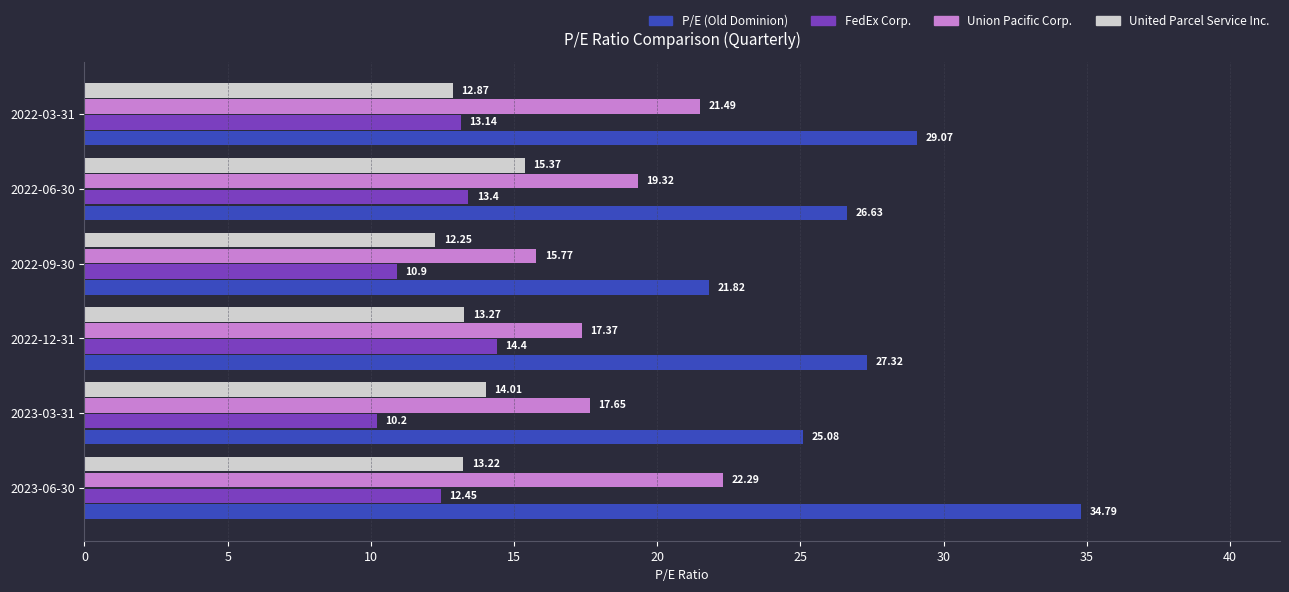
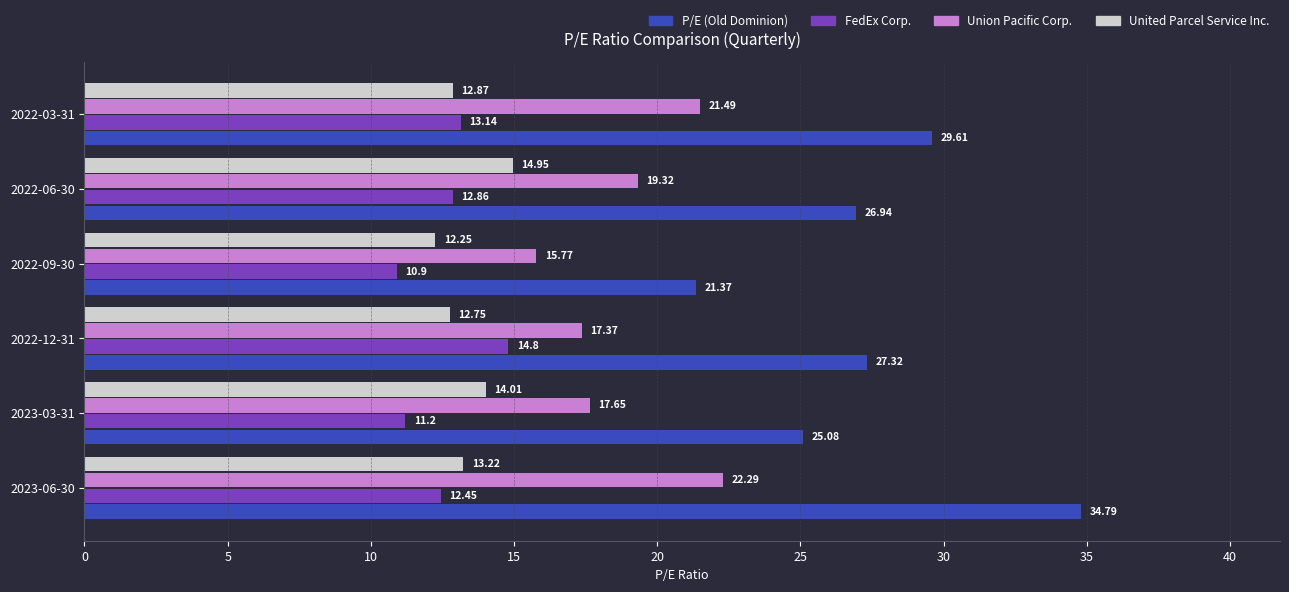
P/E (Old Dominion), 2022-03-31: 29.07 -> 29.61
United Parcel Service Inc., 2022-06-30: 15.37 -> 14.95
FedEx Corp., 2022-06-30: 13.4 -> 12.86
P/E (Old Dominion), 2022-06-30: 26.63 -> 26.94
P/E (Old Dominion), 2022-09-30: 21.82 -> 21.37
United Parcel Service Inc., 2022-12-31: 13.27 -> 12.75
FedEx Corp., 2022-12-31: 14.4 -> 14.8
FedEx Corp., 2023-03-31: 10.2 -> 11.2
